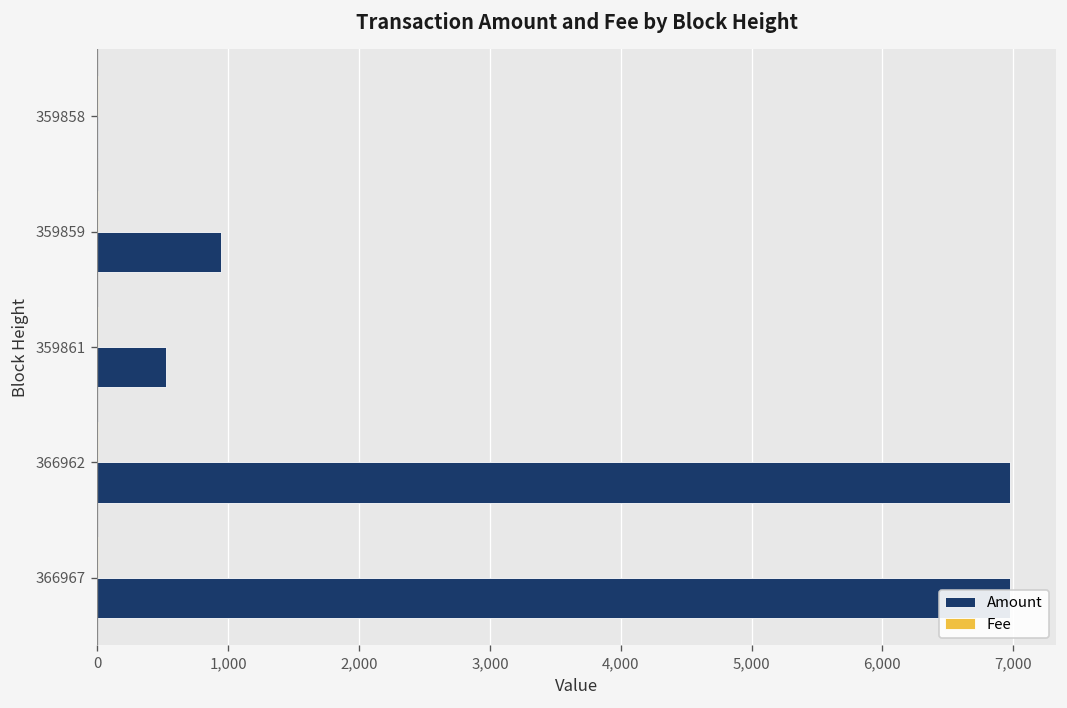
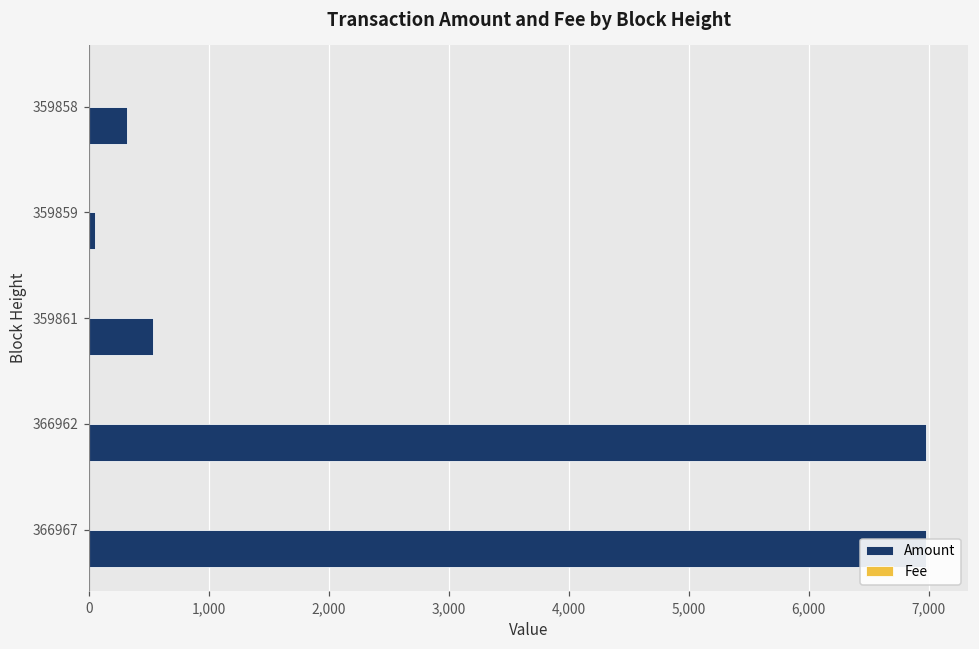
Amount, 359858: 0 -> 310
Amount, 359859: 950 -> 50
